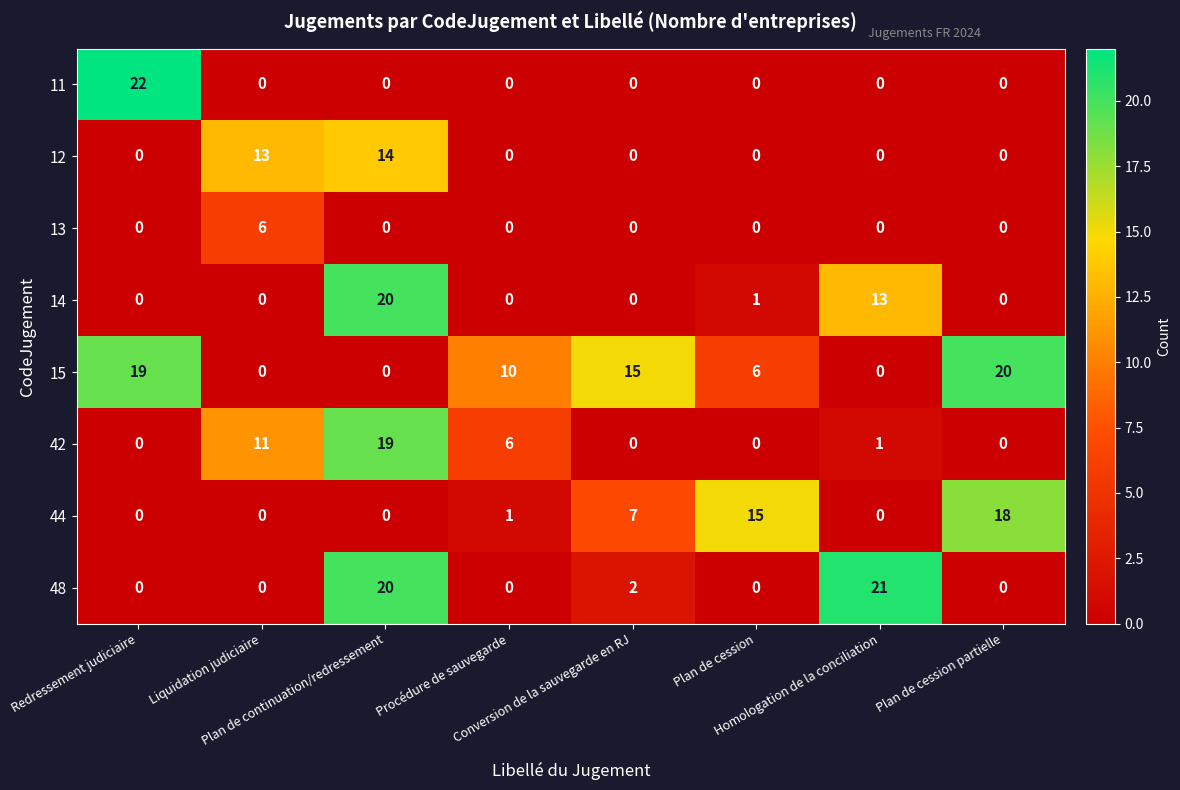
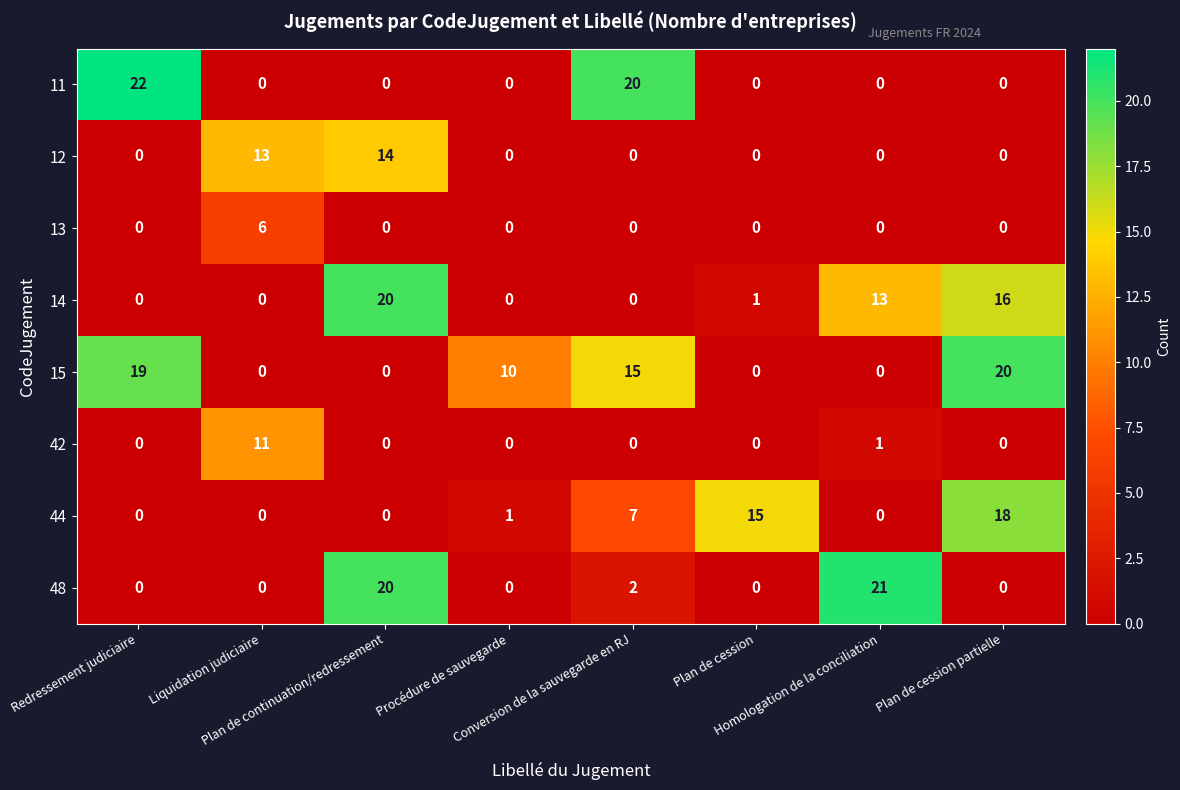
11, Conversion de la sauvegarde en RJ: 0 -> 20
14, Plan de cession partielle: 0 -> 16
15, Plan de cession: 6 -> 0
42, Plan de continuation/redressement: 19 -> 0
42, Procédure de sauvegarde: 6 -> 0
